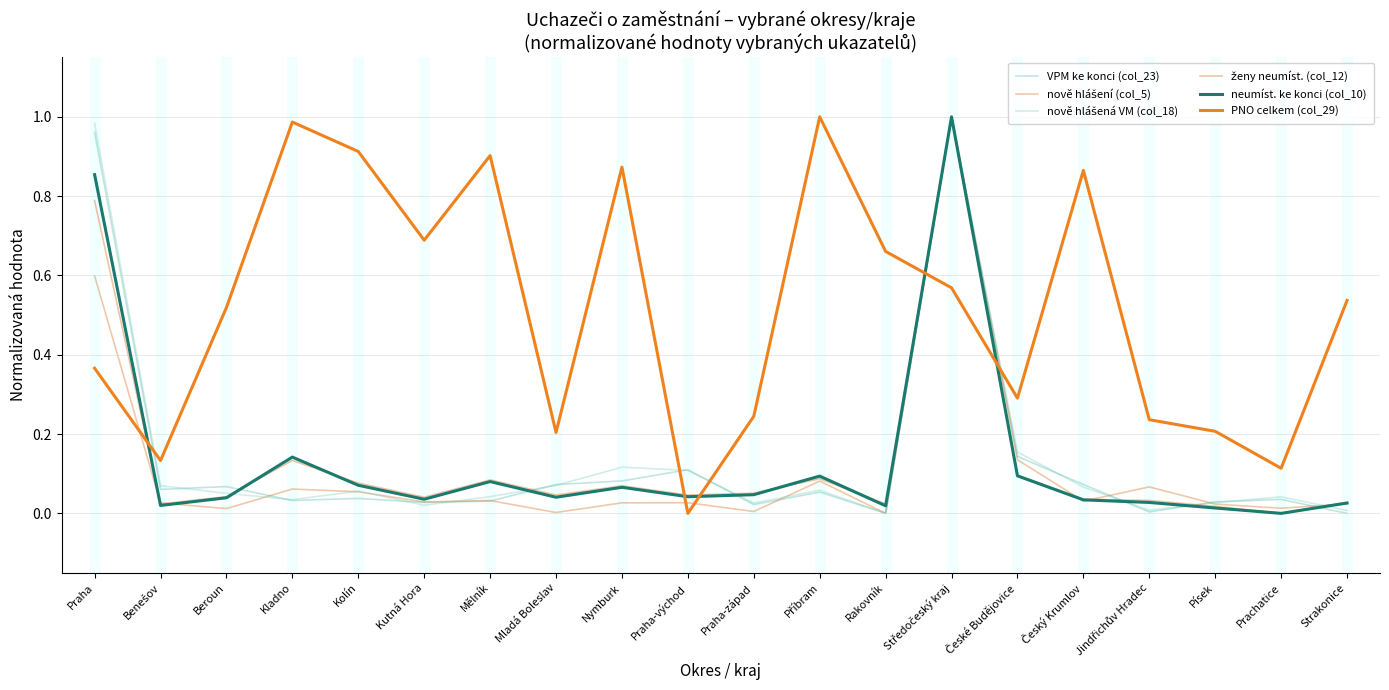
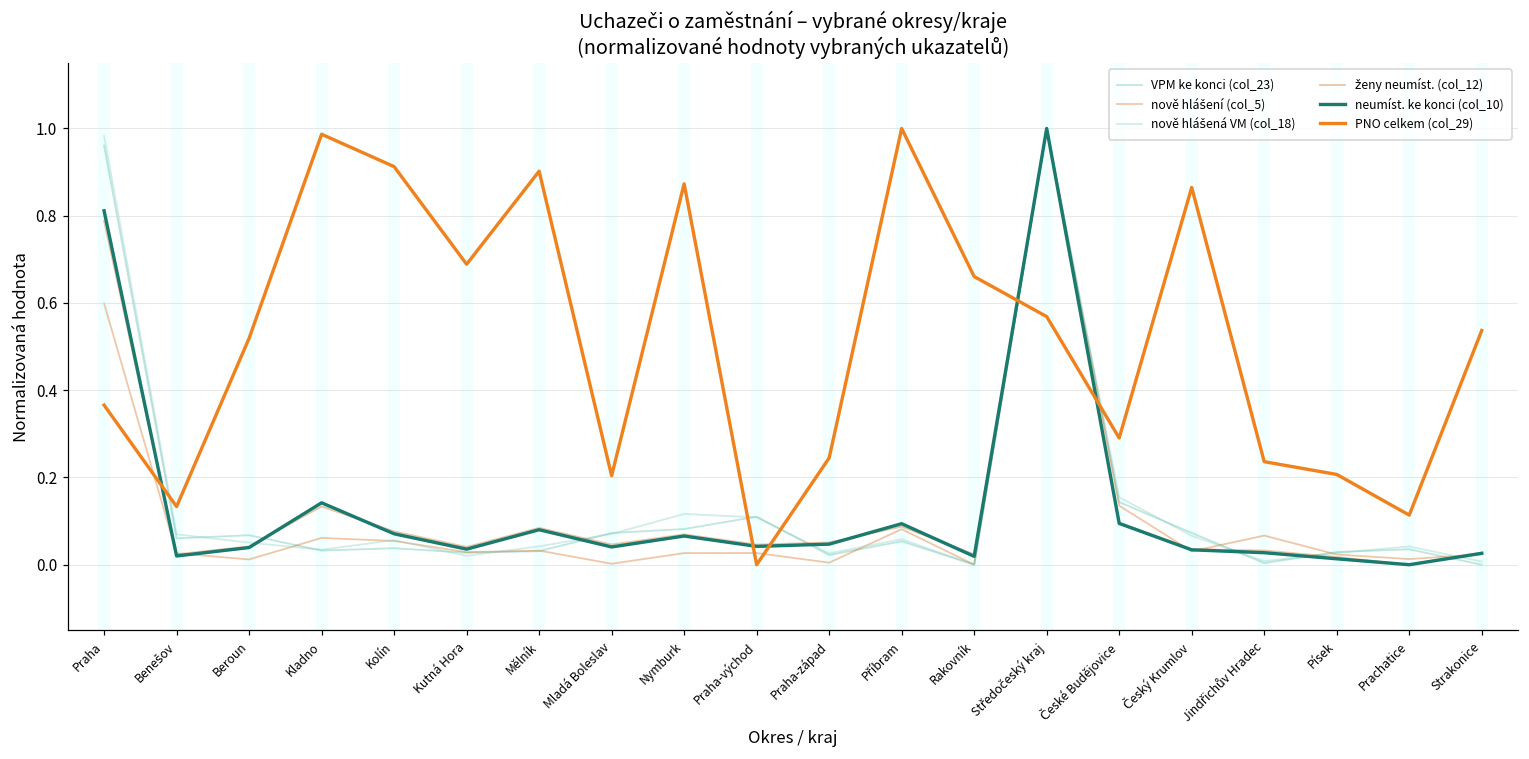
neumíst. ke konci (col_10), Praha: 0.85 -> 0.81
